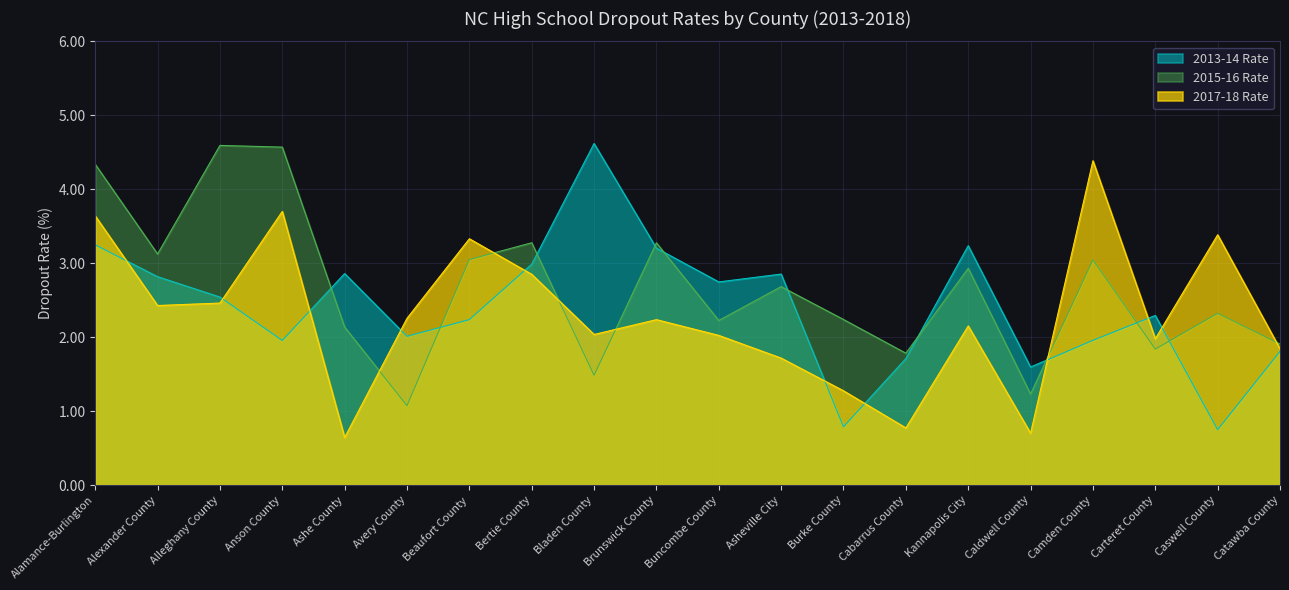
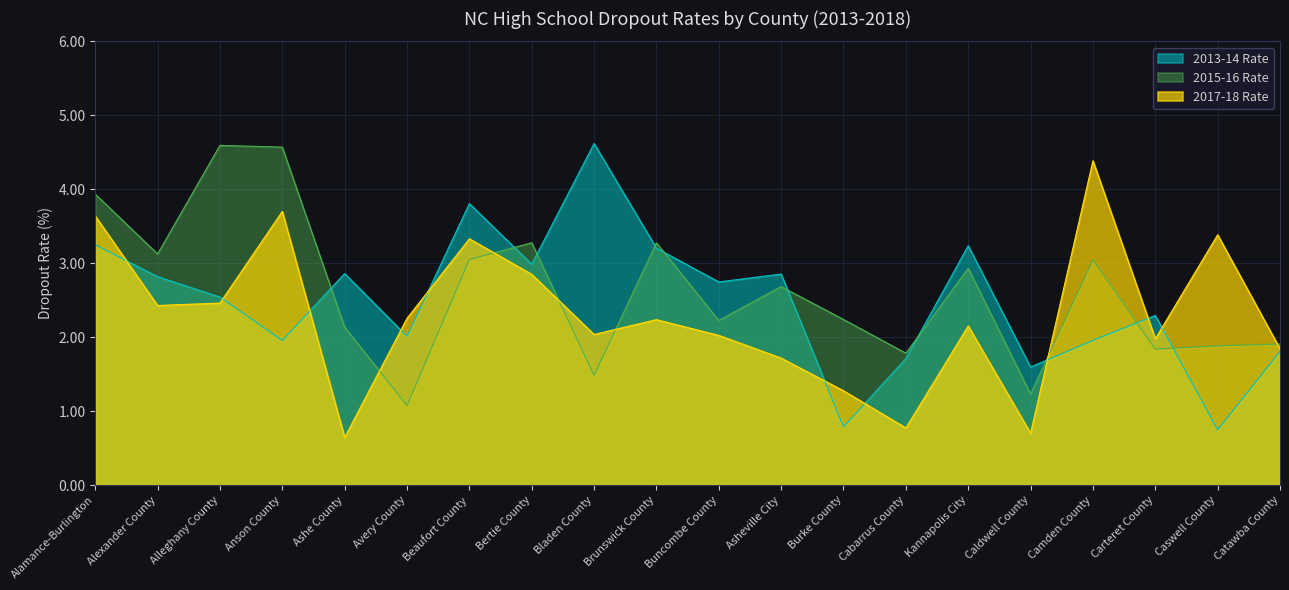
2015-16 Rate, Alamance-Burlington: 4.3 -> 3.9
2013-14 Rate, Beaufort County: 2.2 -> 3.8
2015-16 Rate, Caswell County: 2.3 -> 1.9
